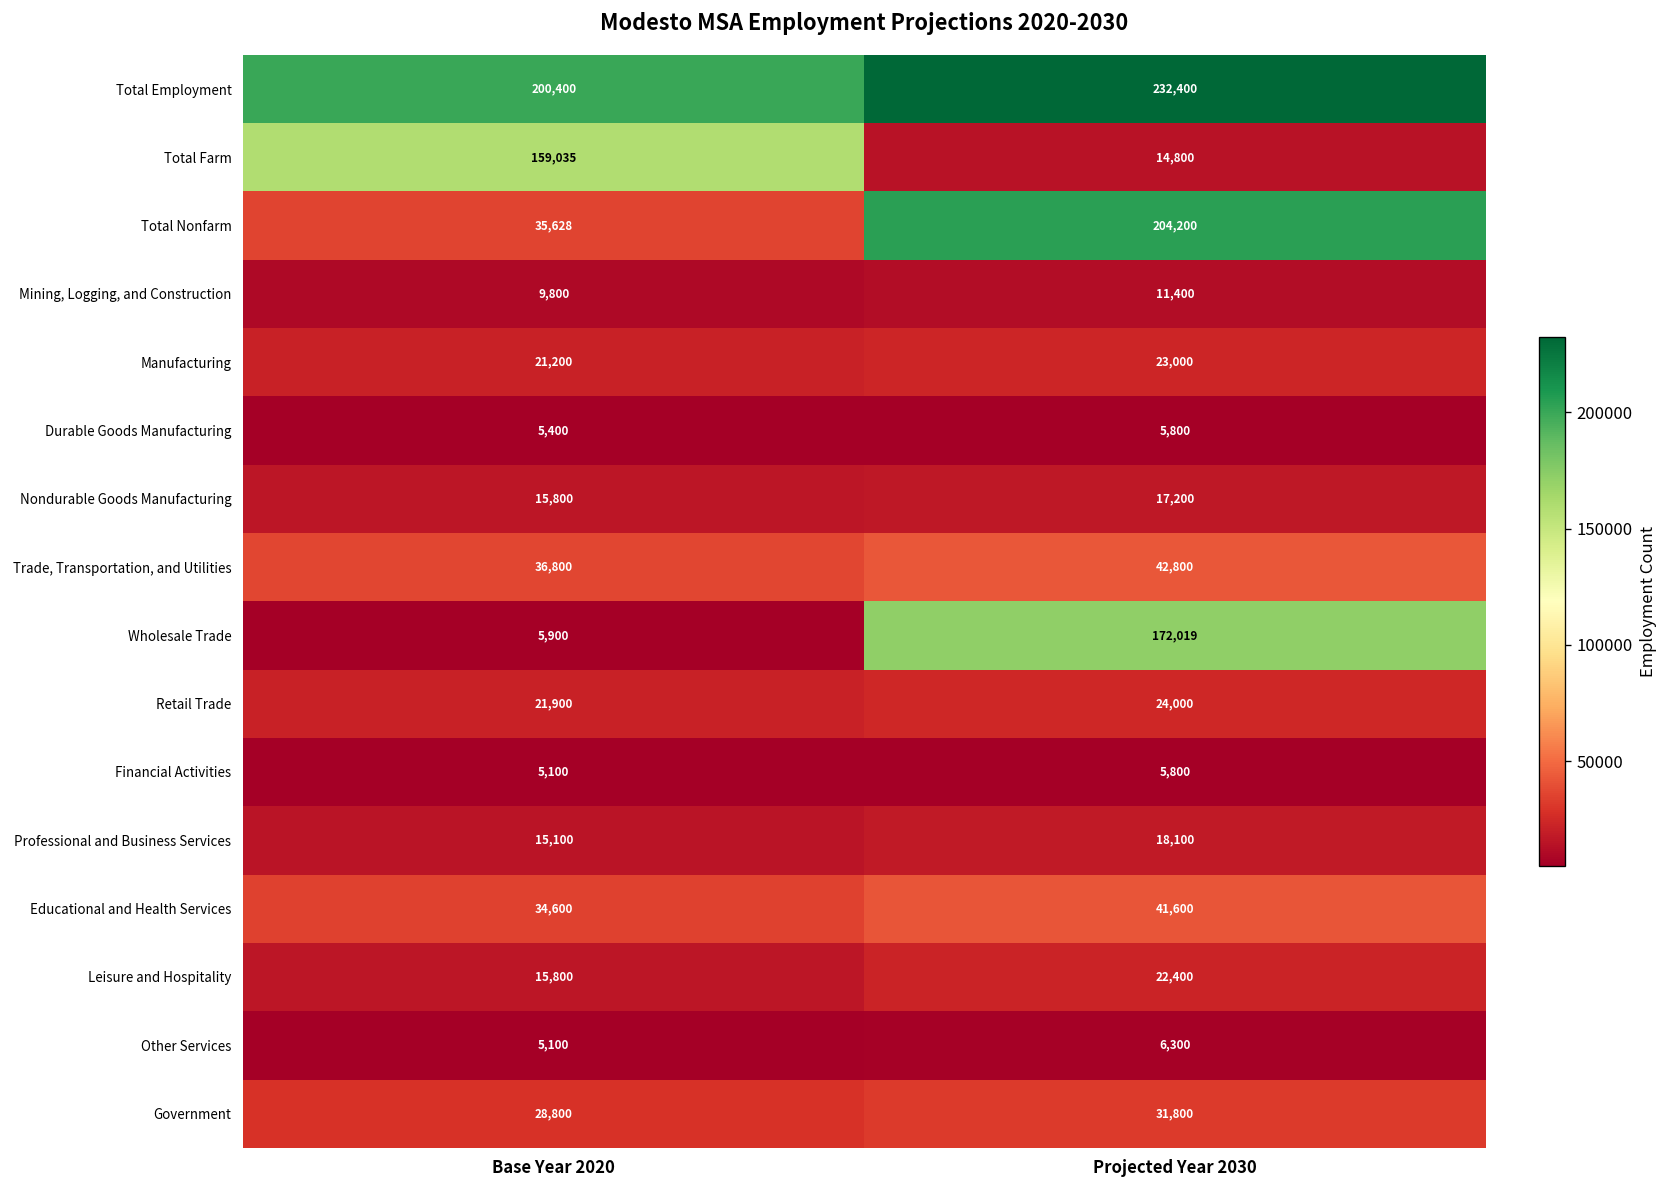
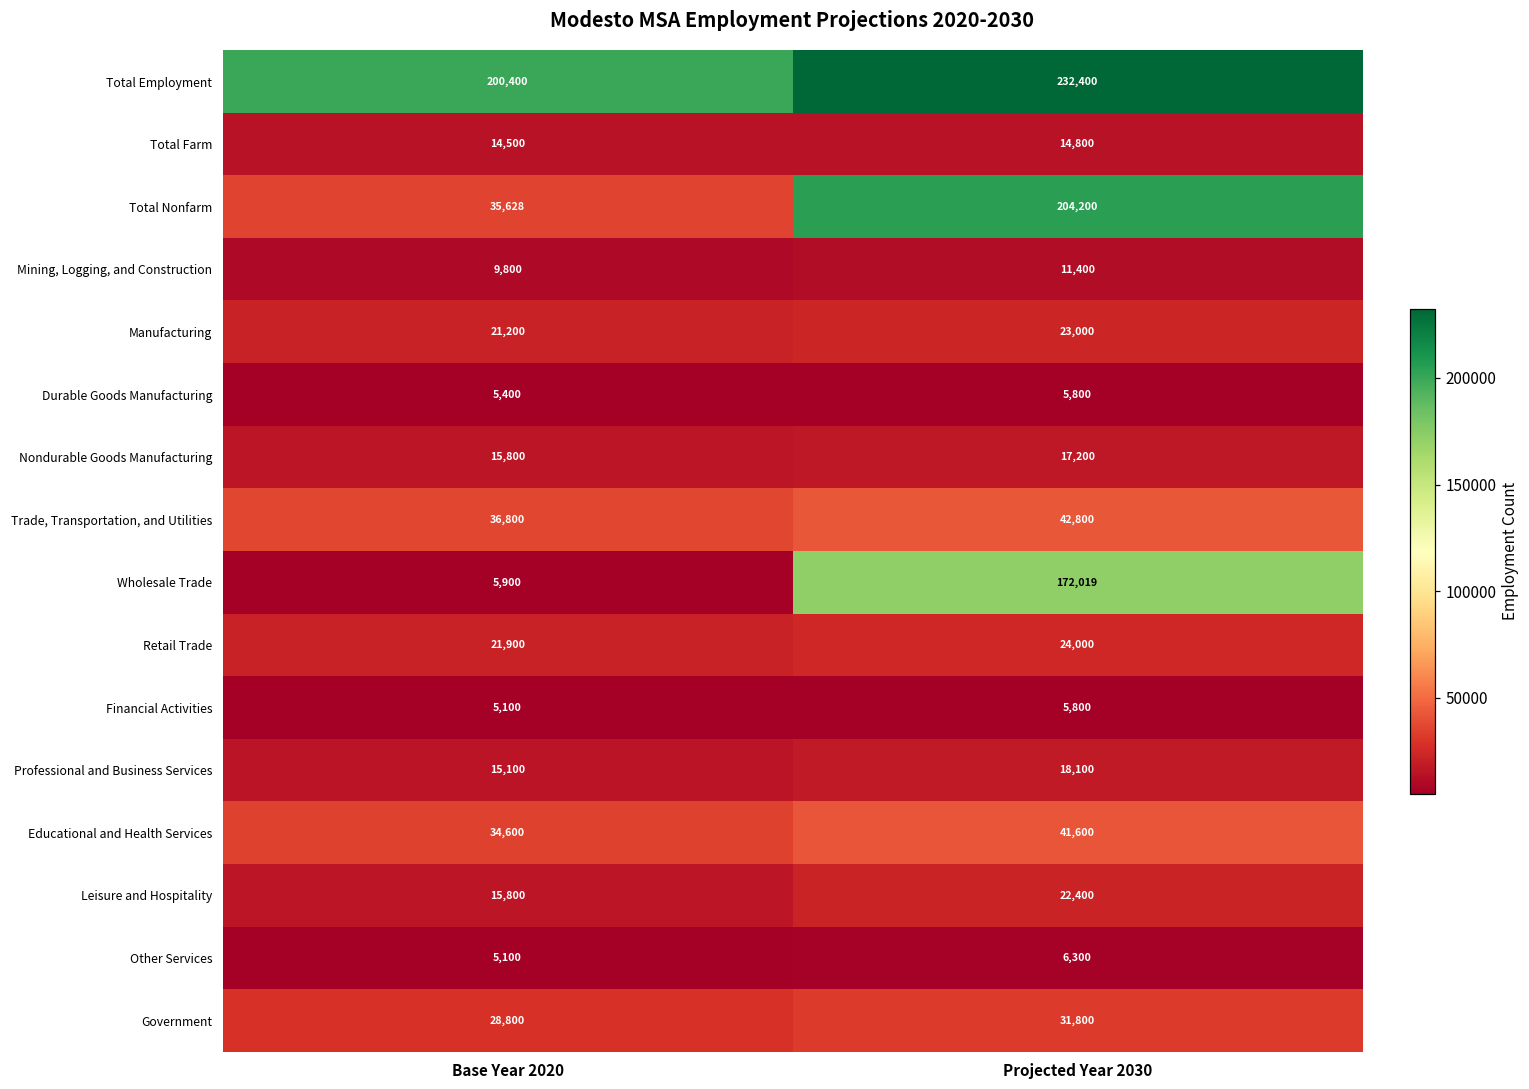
Total Farm, Base Year 2020: 159,035 -> 14,500
